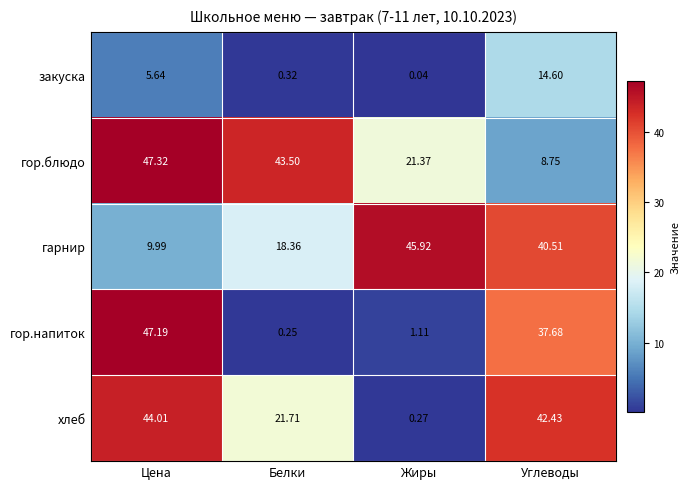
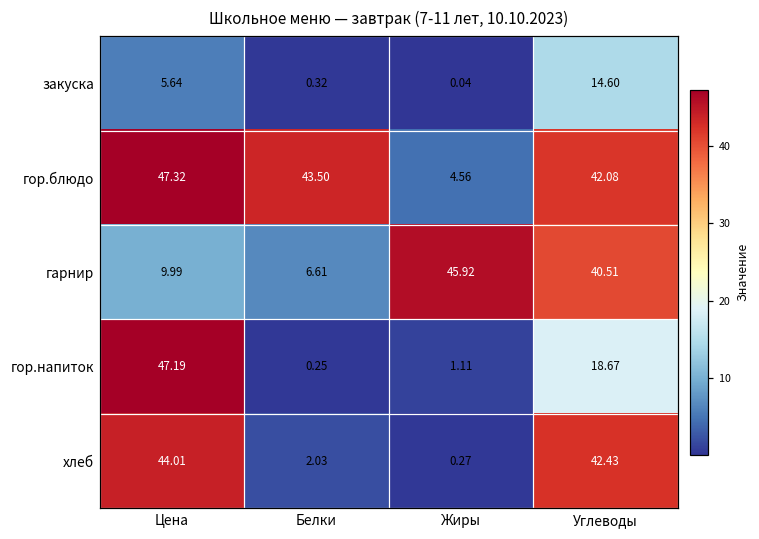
гор.блюдо, Жиры: 21.37 -> 4.56
гор.блюдо, Углеводы: 8.75 -> 42.08
гарнир, Белки: 18.36 -> 6.61
гор.напиток, Углеводы: 37.68 -> 18.67
хлеб, Белки: 21.71 -> 2.03
